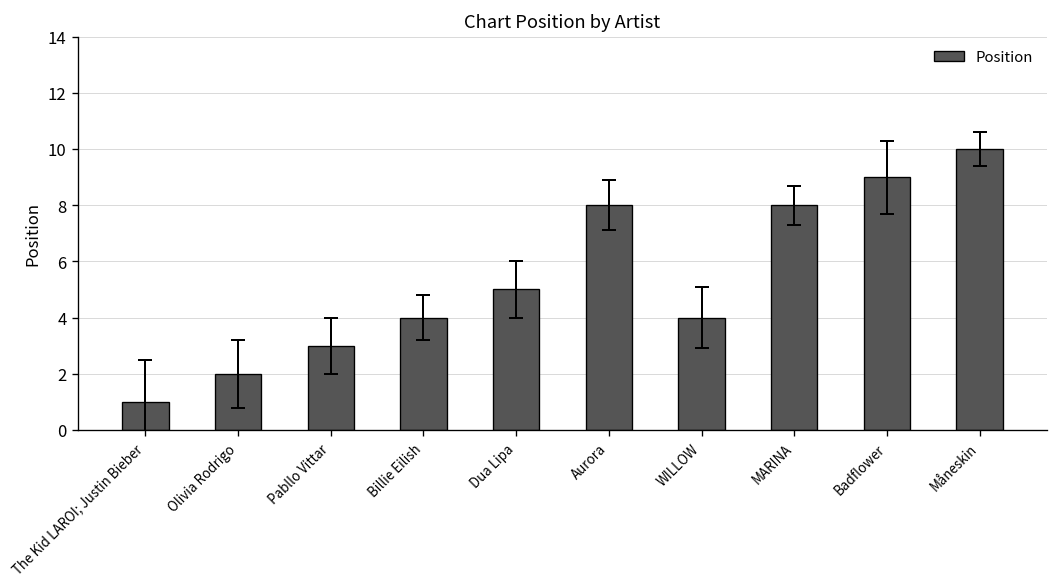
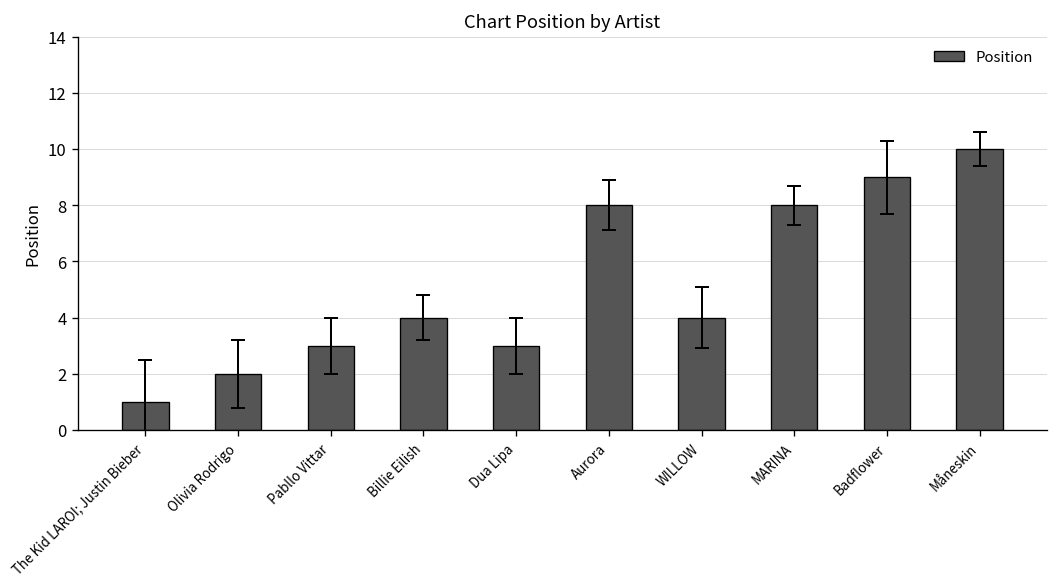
Position, Dua Lipa: 5 -> 3
